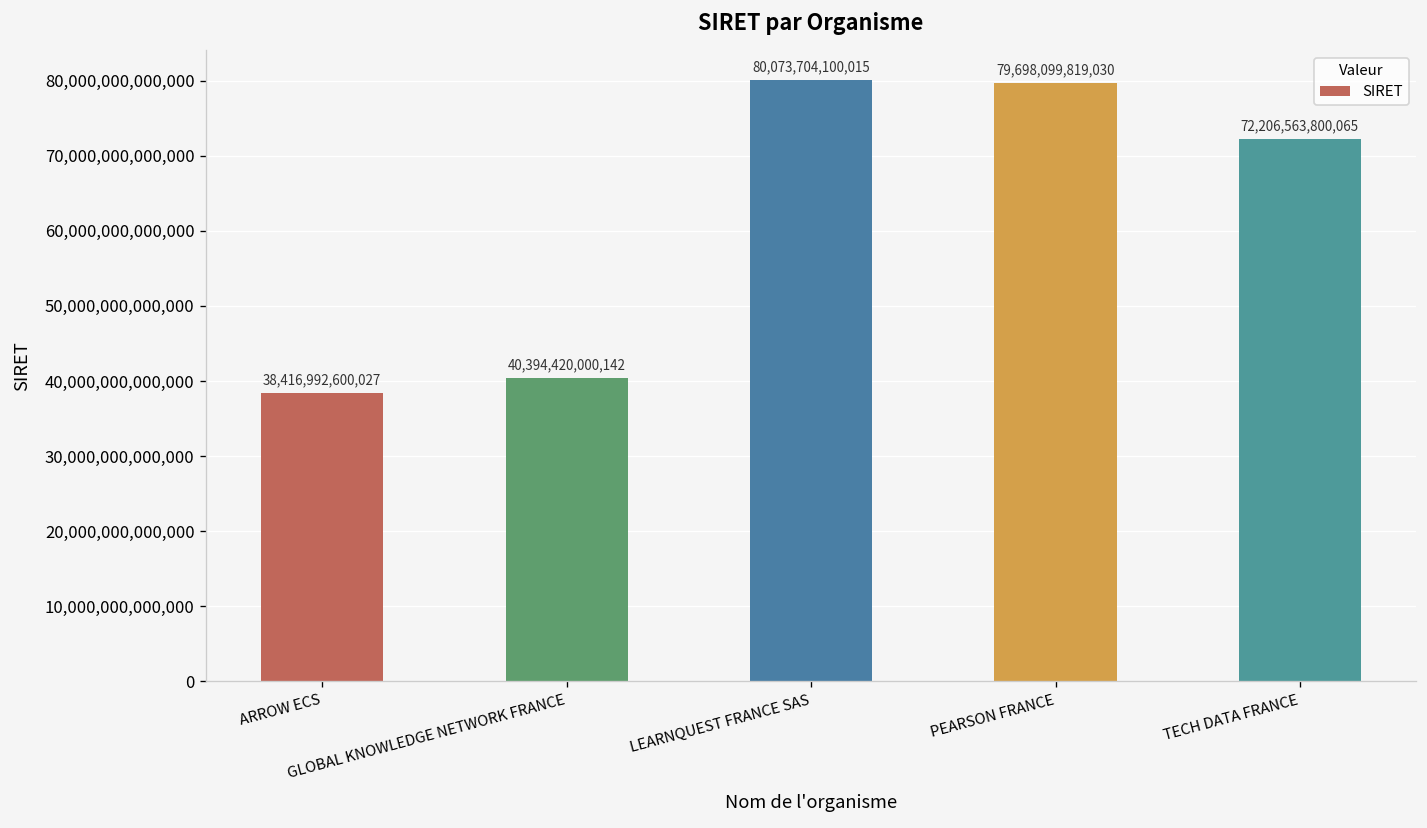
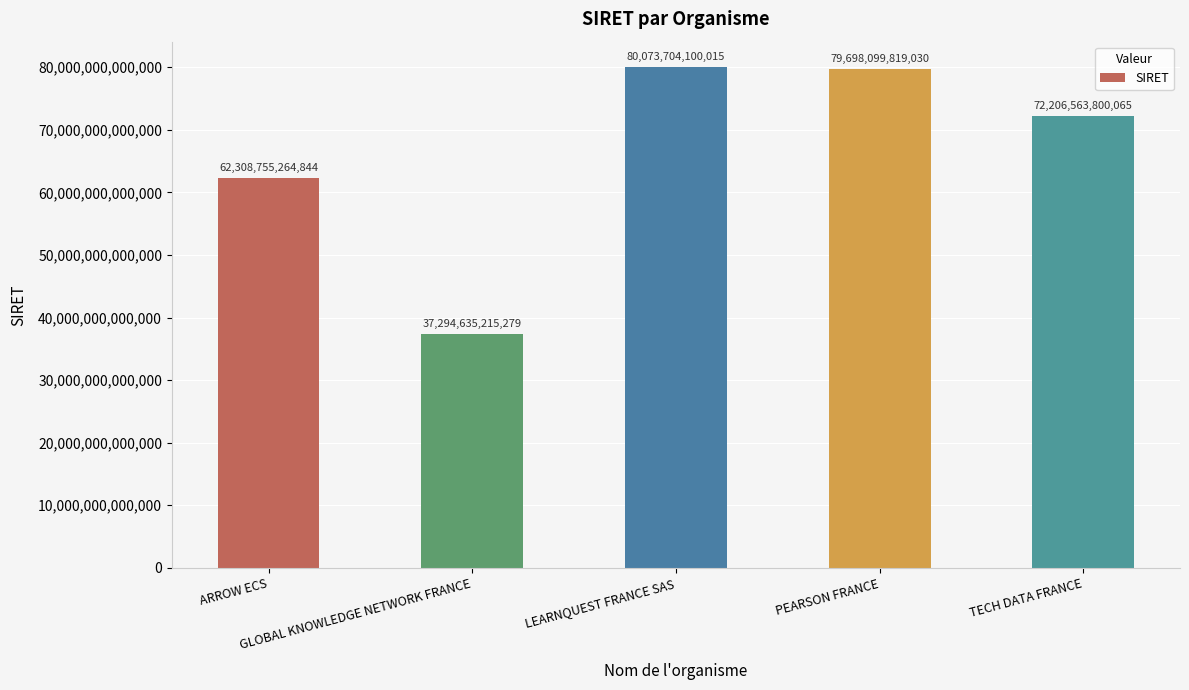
ARROW ECS: 38,416,992,600,027 -> 62,308,755,264,844
GLOBAL KNOWLEDGE NETWORK FRANCE: 40,394,420,000,142 -> 37,294,635,215,279
